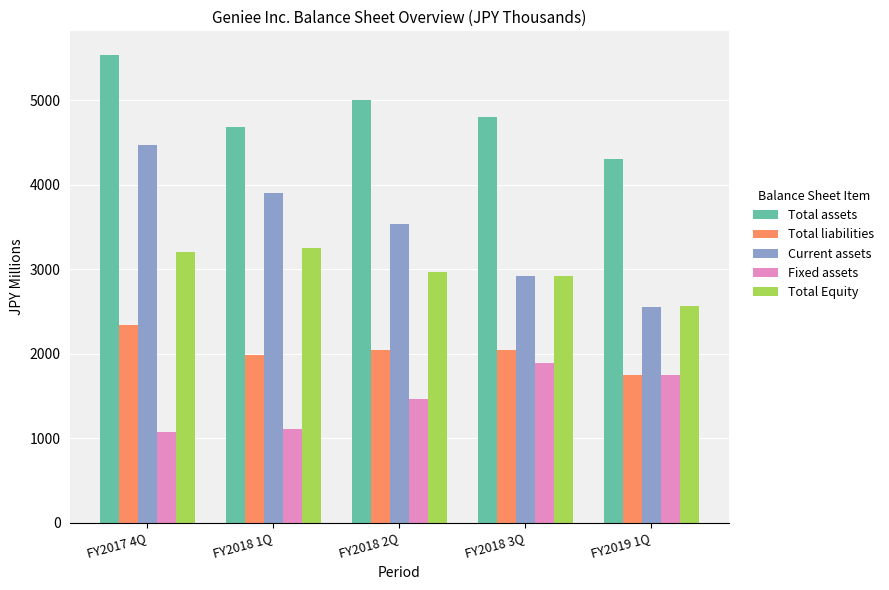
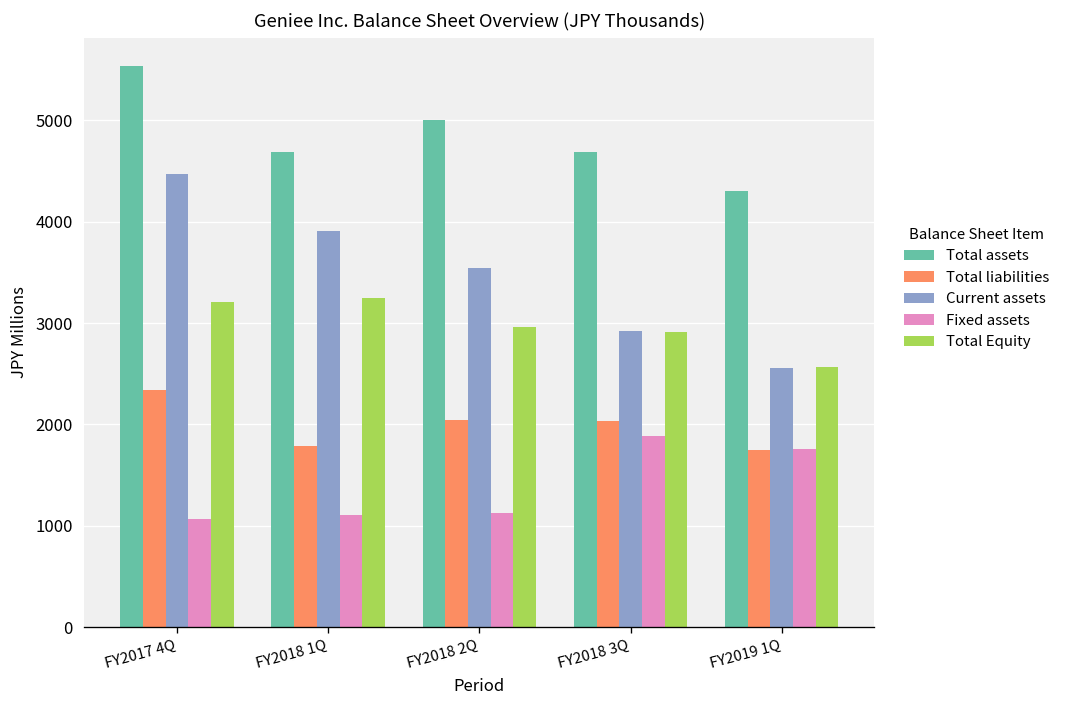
Total liabilities, FY2018 1Q: 2000 -> 1800
Fixed assets, FY2018 2Q: 1500 -> 1100
Total assets, FY2018 3Q: 4800 -> 4700
